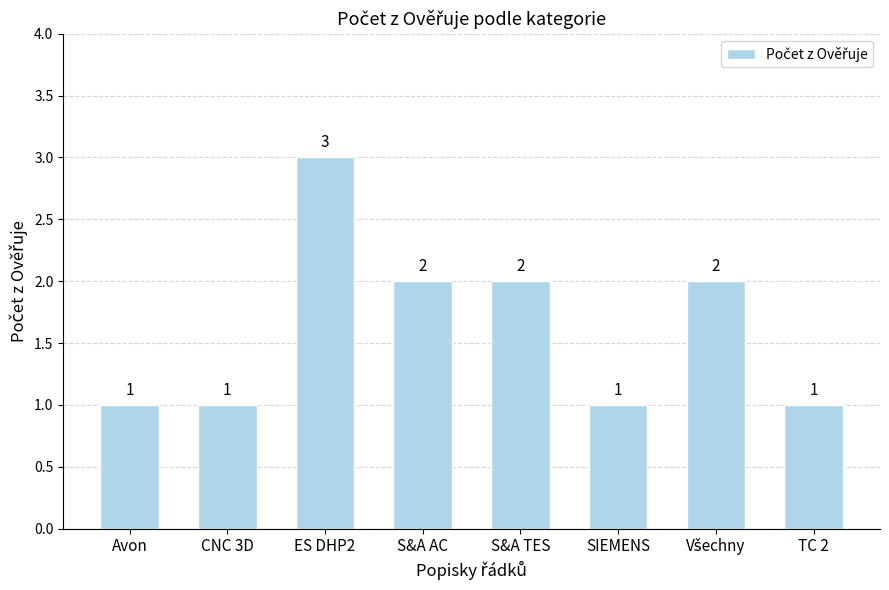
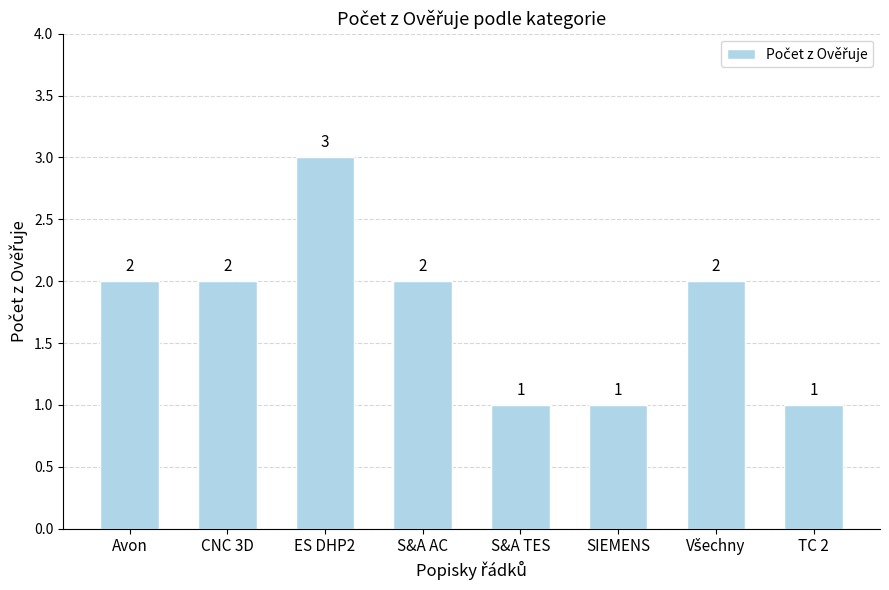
Avon: 1 -> 2
CNC 3D: 1 -> 2
S&A TES: 2 -> 1
